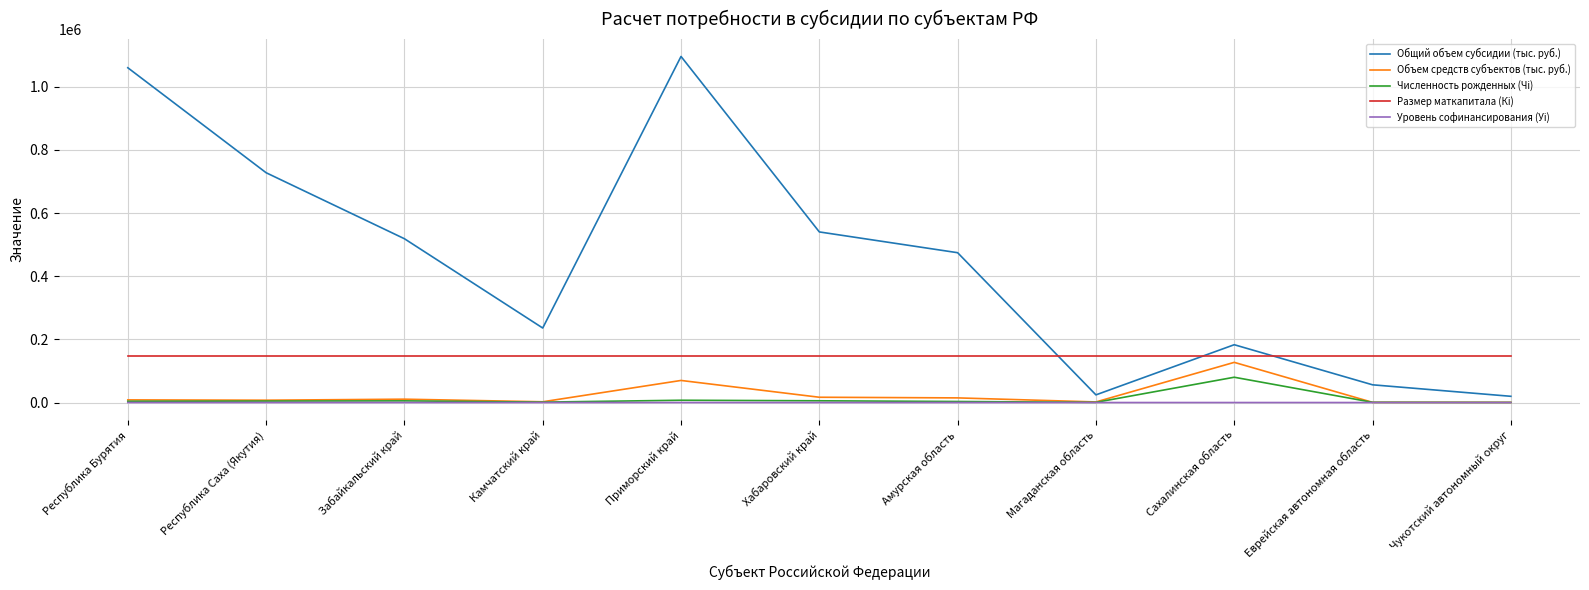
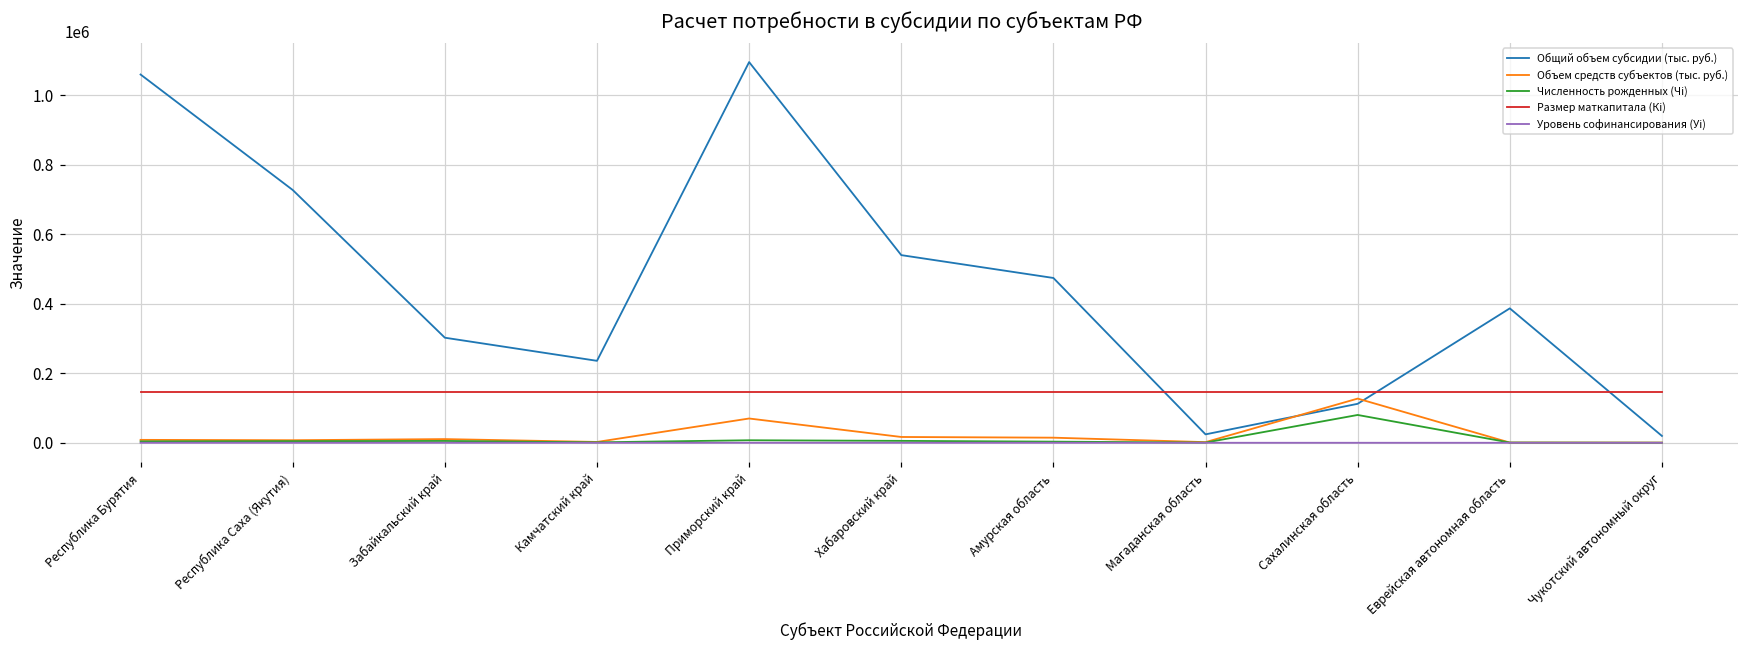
Общий объем субсидии (тыс. руб.), Забайкальский край: 520000 -> 300000
Общий объем субсидии (тыс. руб.), Сахалинская область: 180000 -> 110000
Общий объем субсидии (тыс. руб.), Еврейская автономная область: 60000 -> 390000
